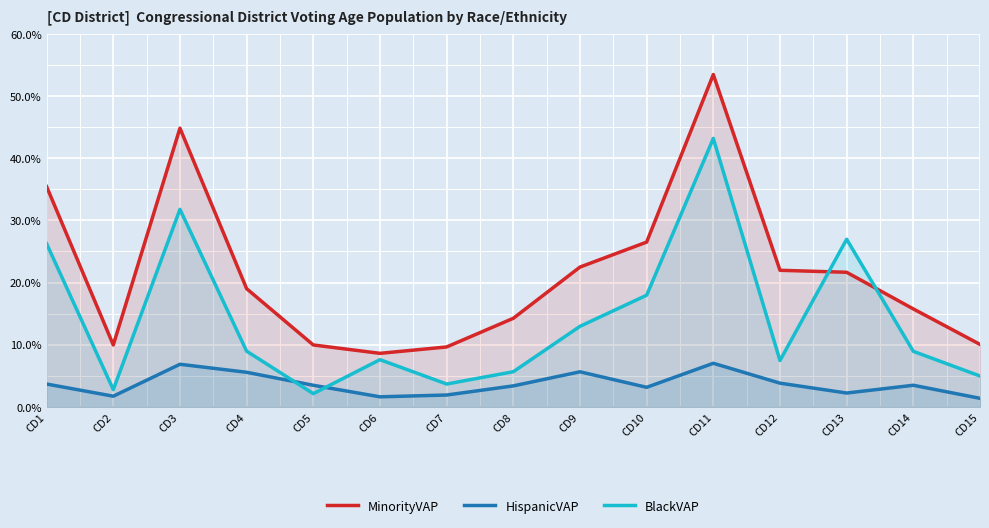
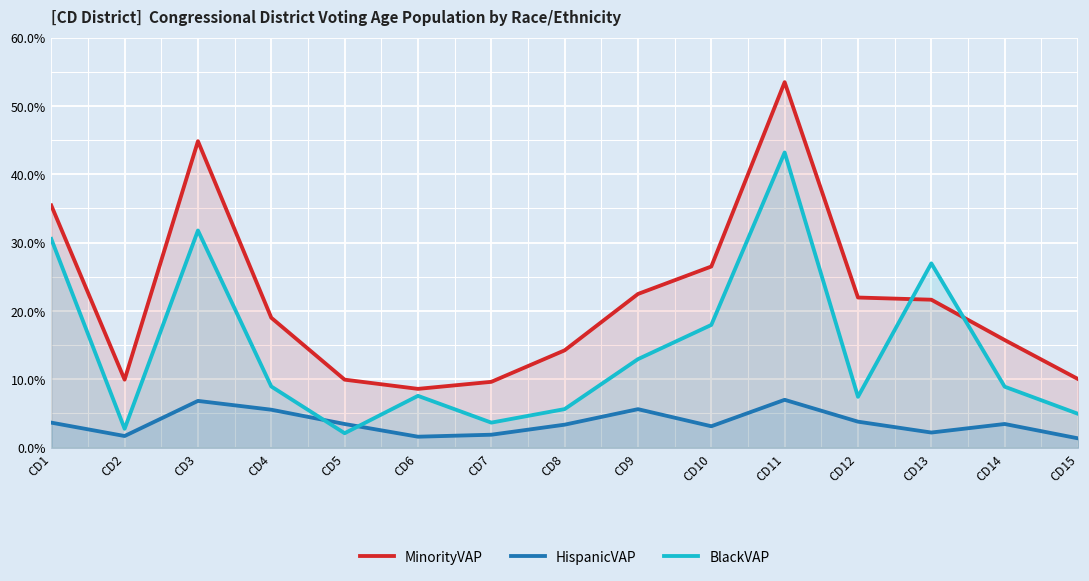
BlackVAP, CD1: 26% -> 31%
